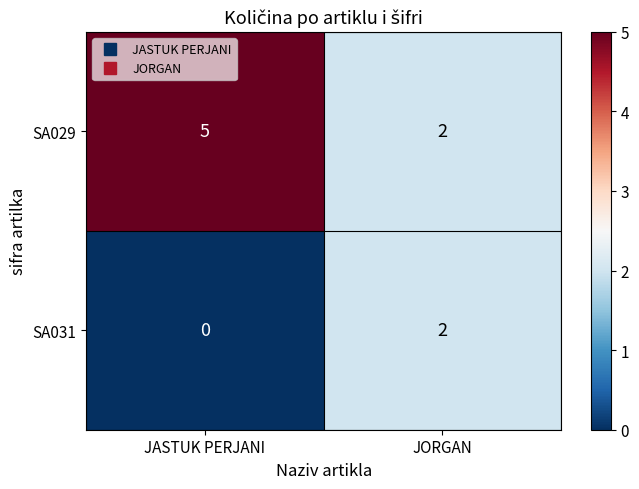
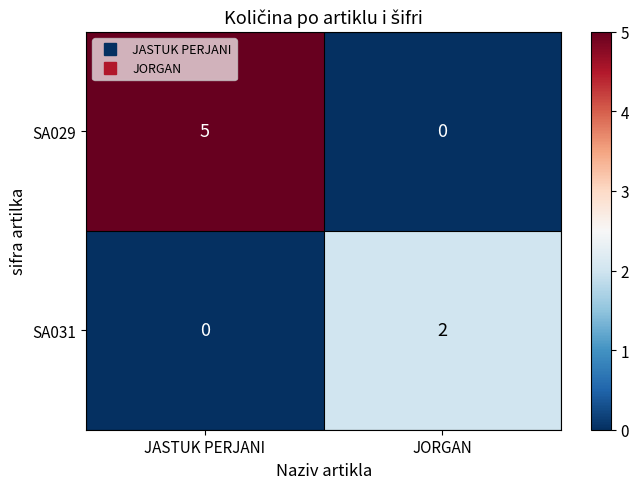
SA029, JORGAN: 2 -> 0
